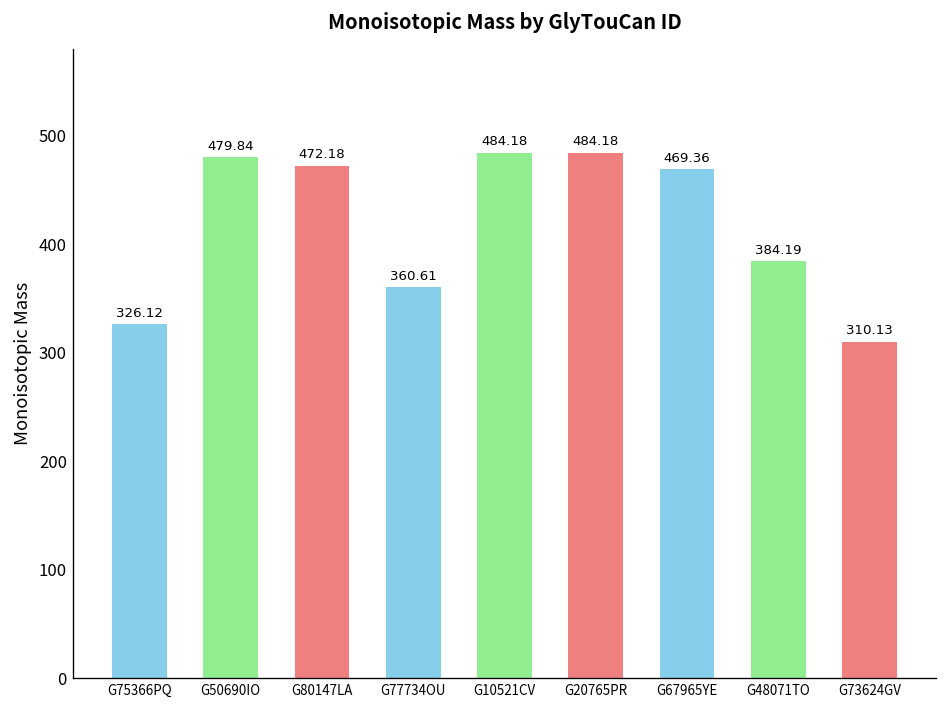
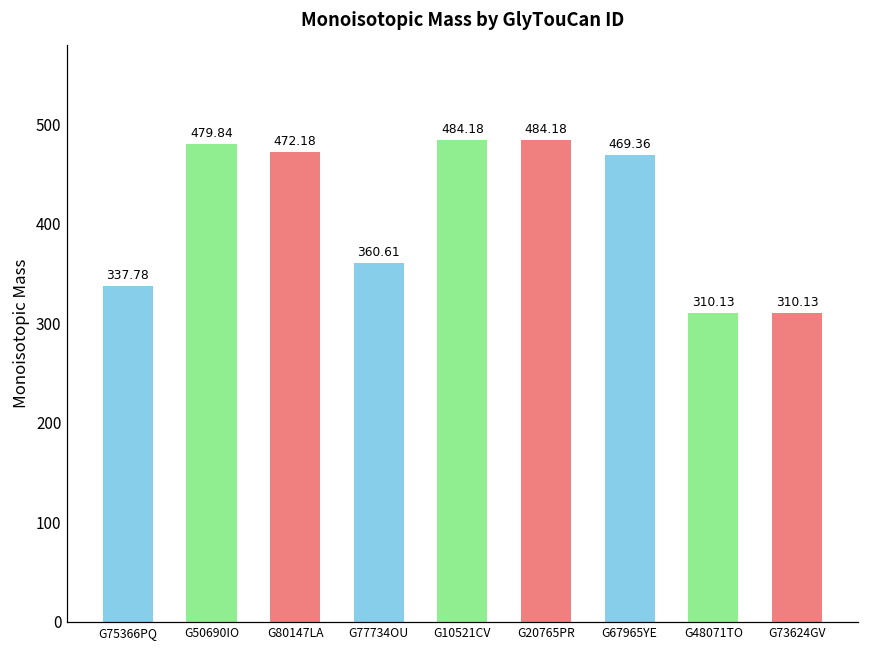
G75366PQ: 326.12 -> 337.78
G48071TO: 384.19 -> 310.13
